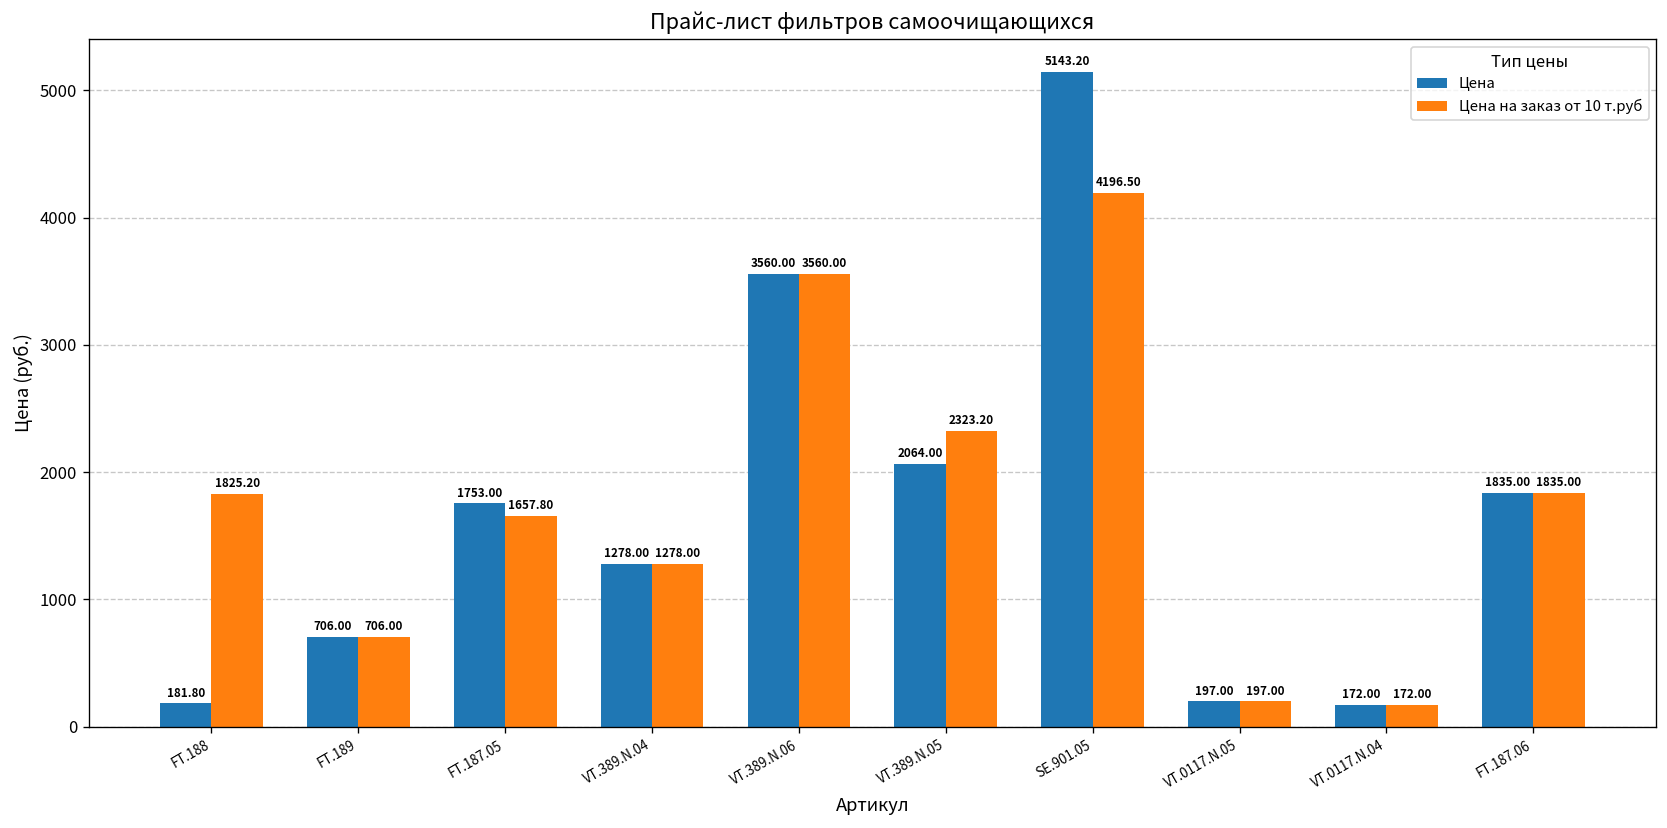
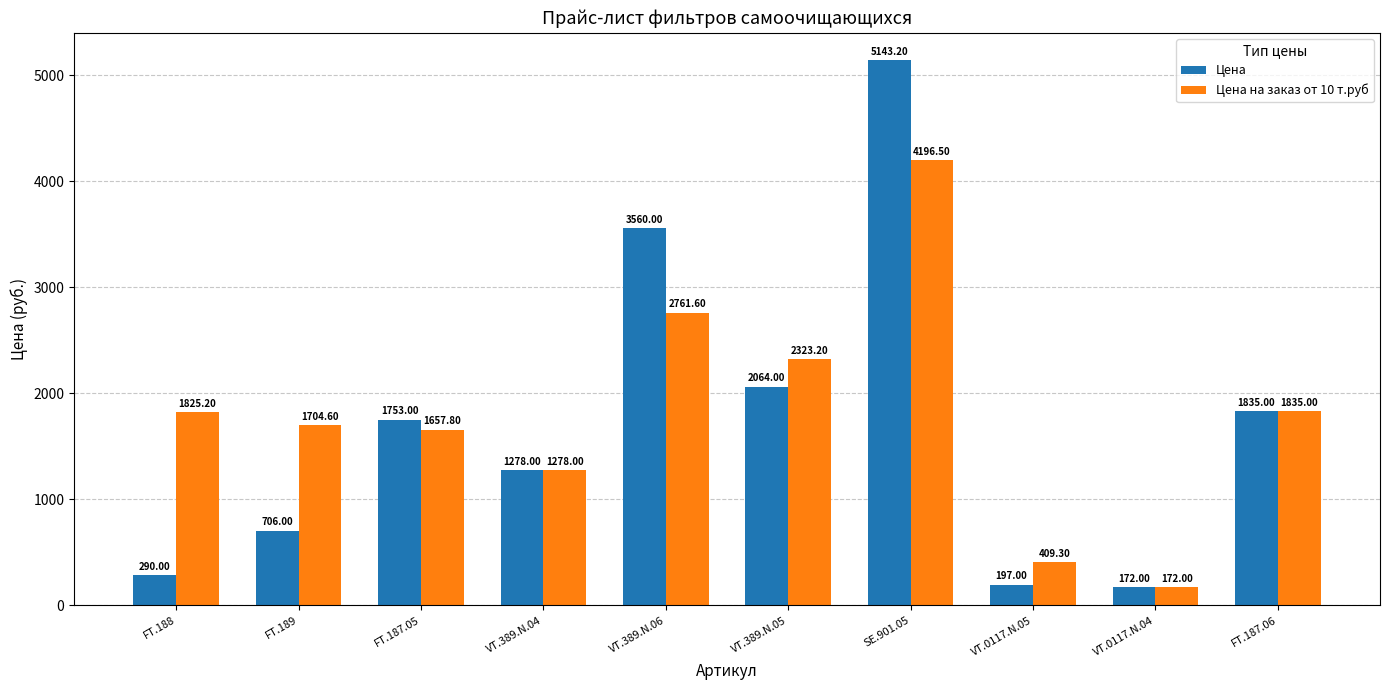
Цена, FT.188: 181.80 -> 290.00
Цена на заказ от 10 т.руб, FT.189: 706.00 -> 1704.60
Цена на заказ от 10 т.руб, VT.389.N.06: 3560.00 -> 2761.60
Цена на заказ от 10 т.руб, VT.0117.N.05: 197.00 -> 409.30
